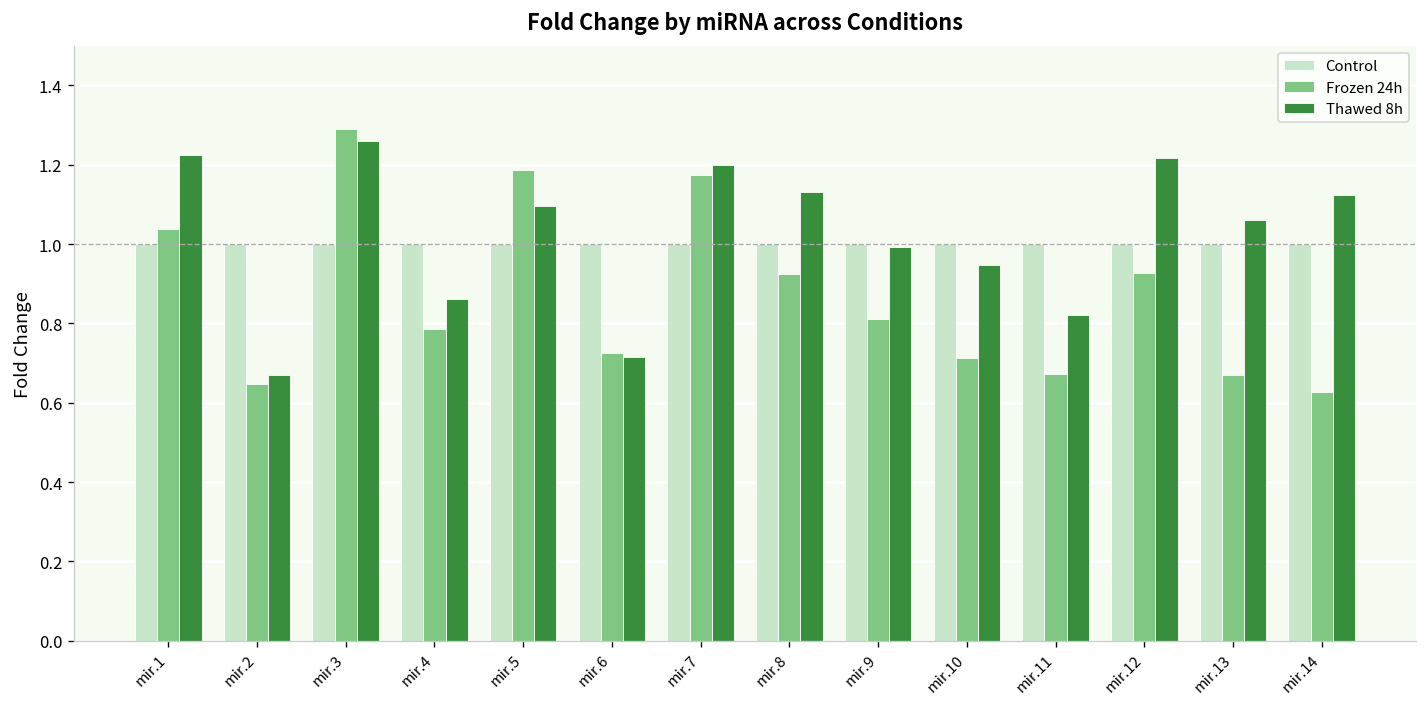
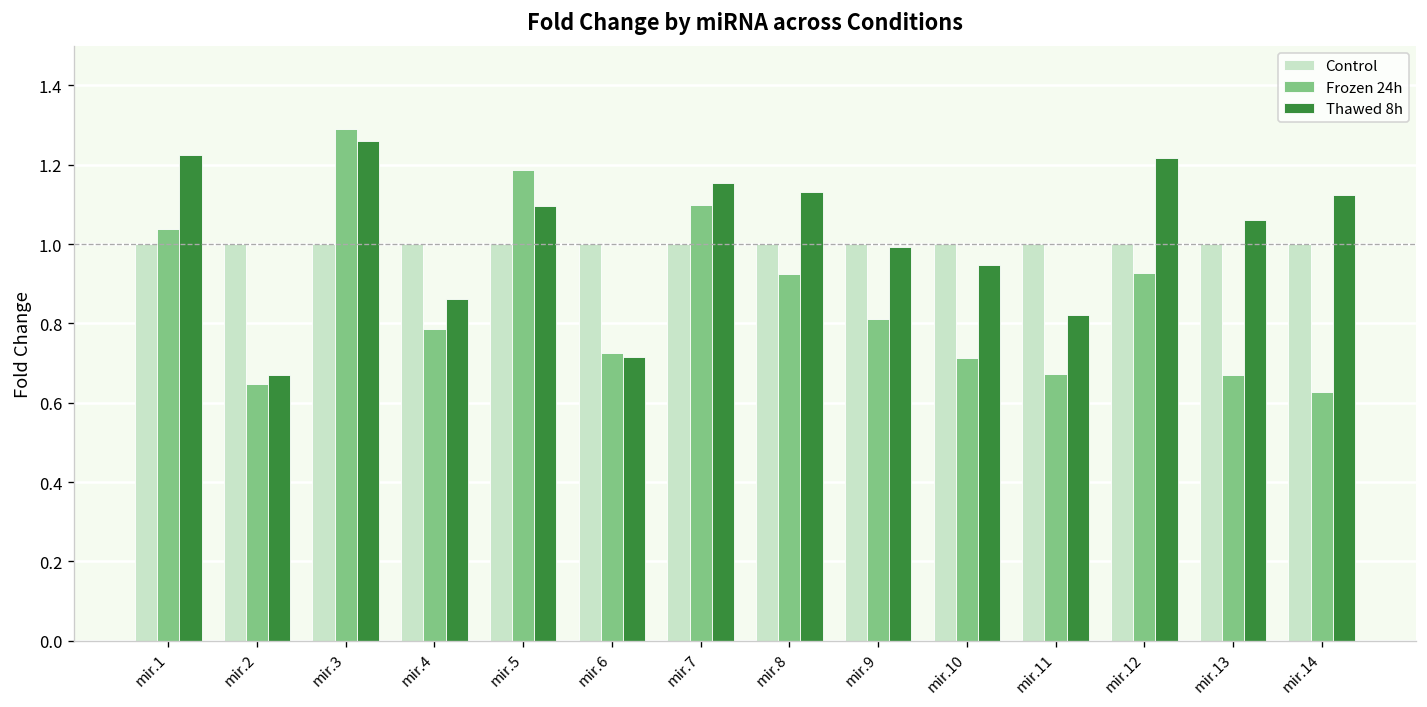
Frozen 24h, mir.7: 1.17 -> 1.10
Thawed 8h, mir.7: 1.20 -> 1.15
